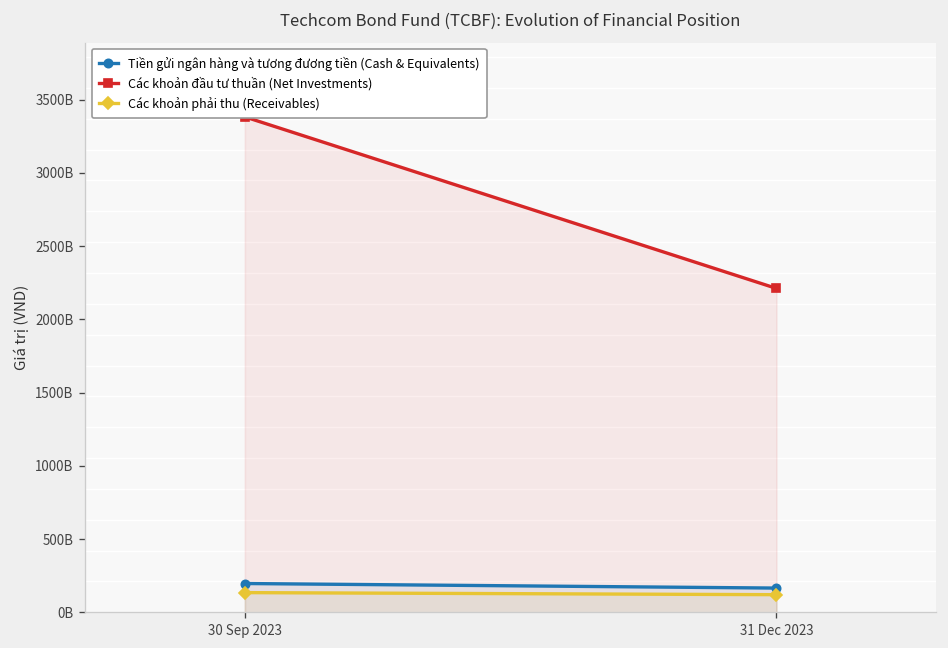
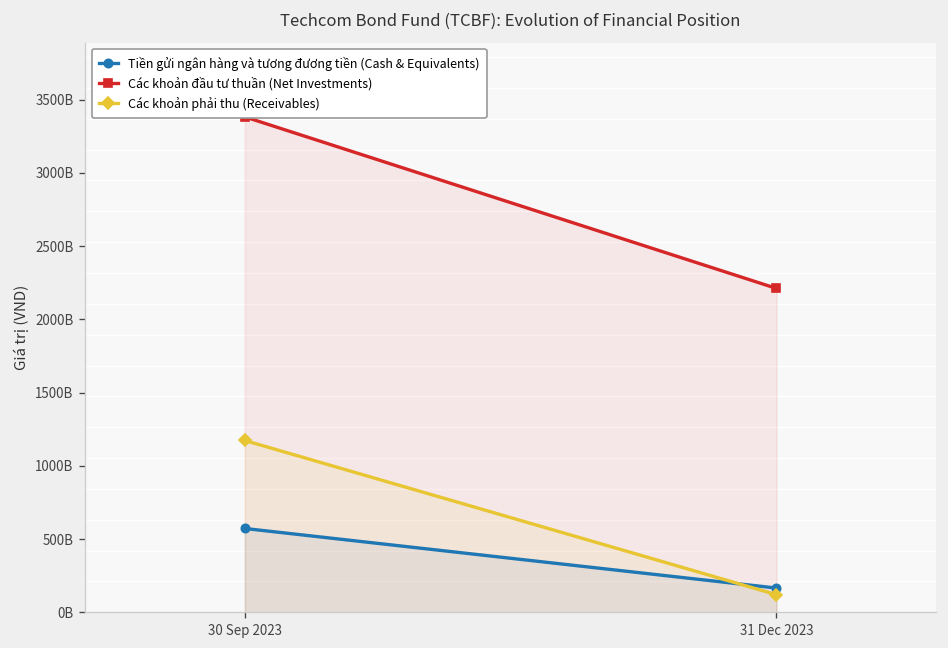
Tiền gửi ngân hàng và tương đương tiền (Cash & Equivalents), 30 Sep 2023: 200000000000 -> 570000000000
Các khoản phải thu (Receivables), 30 Sep 2023: 130000000000 -> 1170000000000
